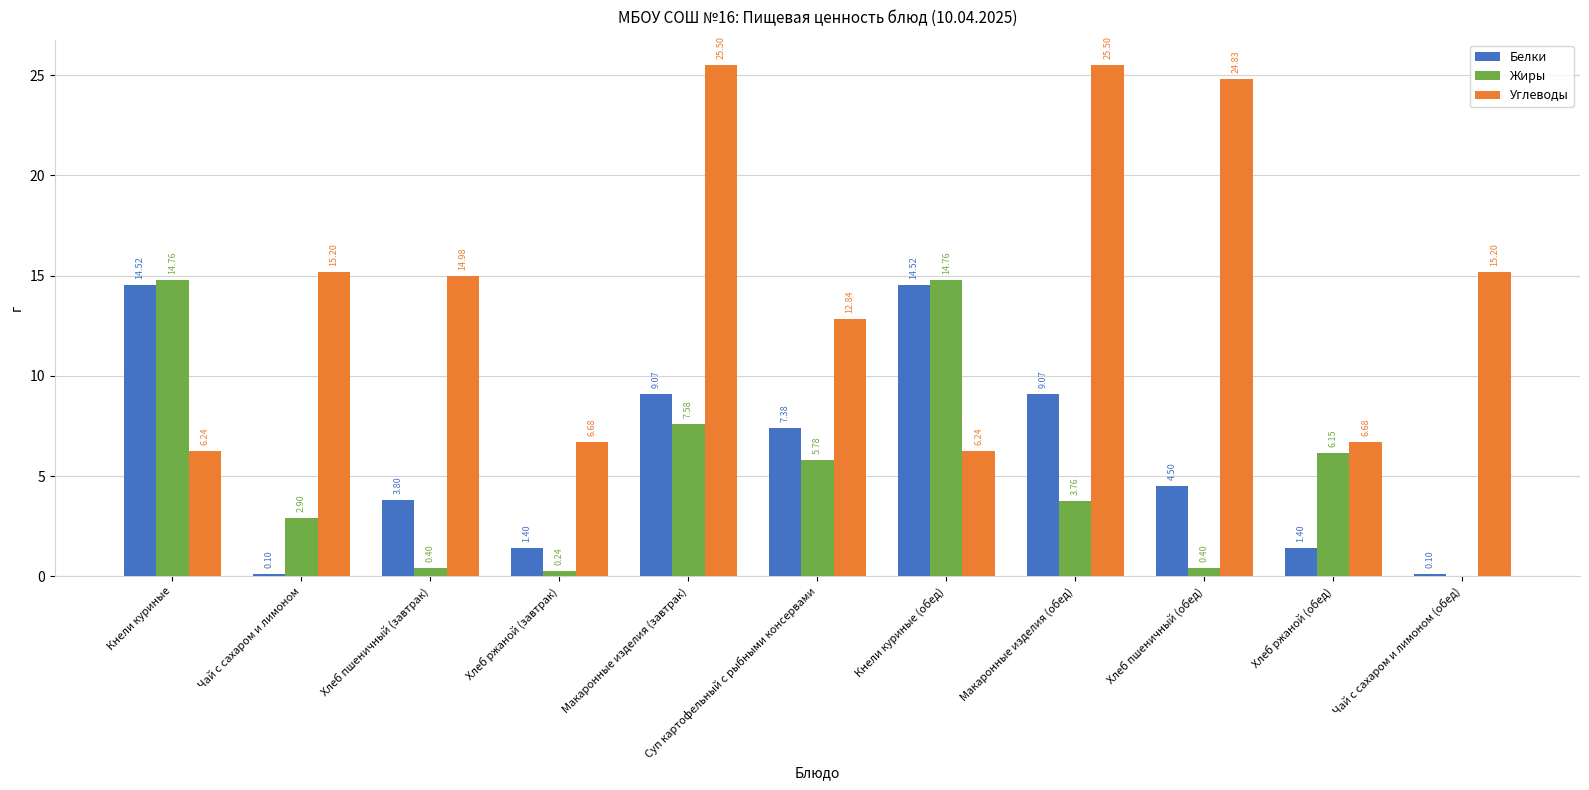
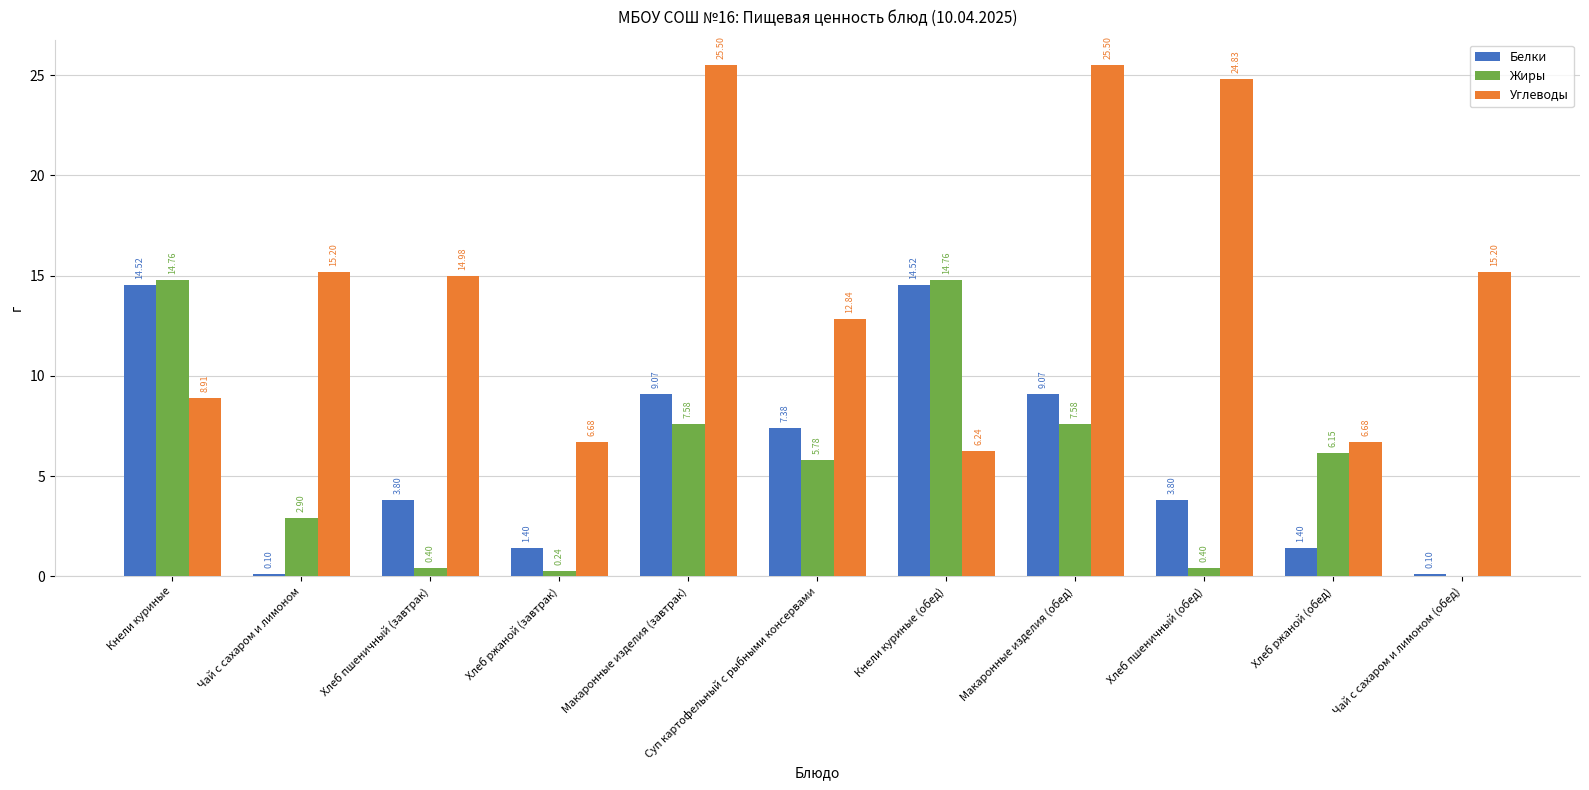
Углеводы, Кнели куриные: 6.24 -> 8.91
Жиры, Макаронные изделия (обед): 3.76 -> 7.58
Белки, Хлеб пшеничный (обед): 4.50 -> 3.80
